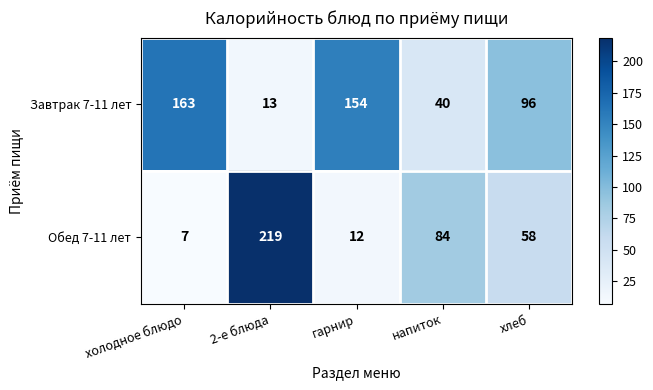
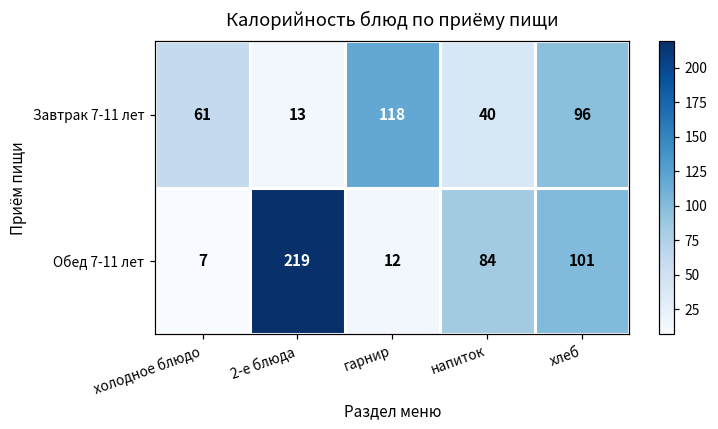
Завтрак 7-11 лет, холодное блюдо: 163 -> 61
Завтрак 7-11 лет, гарнир: 154 -> 118
Обед 7-11 лет, хлеб: 58 -> 101
